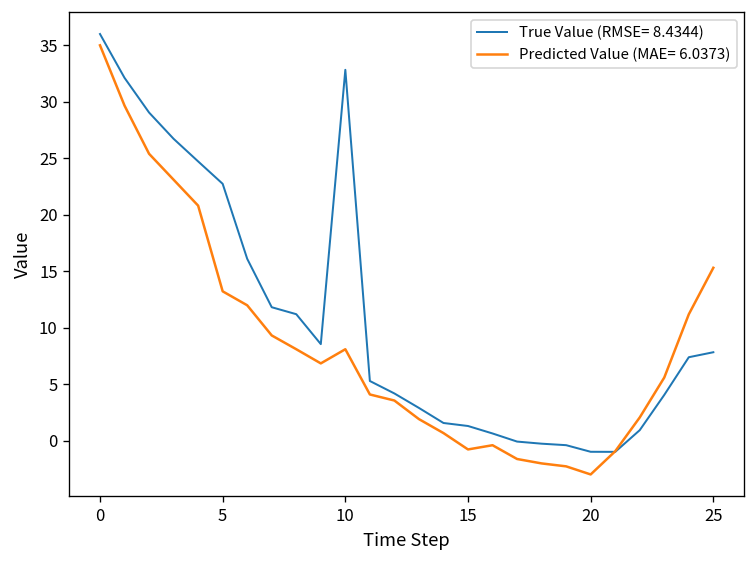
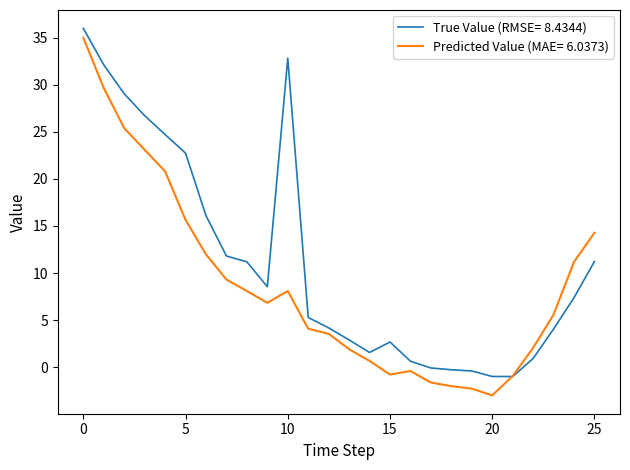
Predicted Value (MAE= 6.0373), 5: 13 -> 16
True Value (RMSE= 8.4344), 15: 1 -> 3
True Value (RMSE= 8.4344), 25: 8 -> 11
Predicted Value (MAE= 6.0373), 25: 15 -> 14
